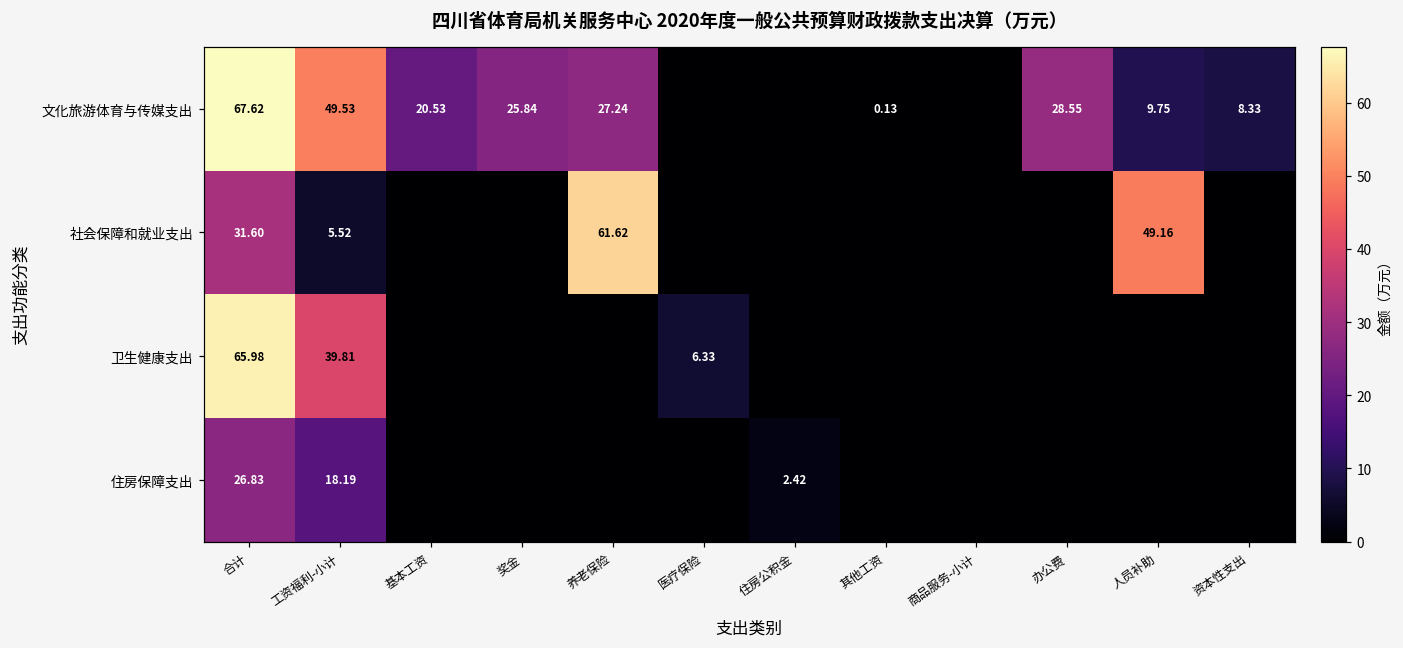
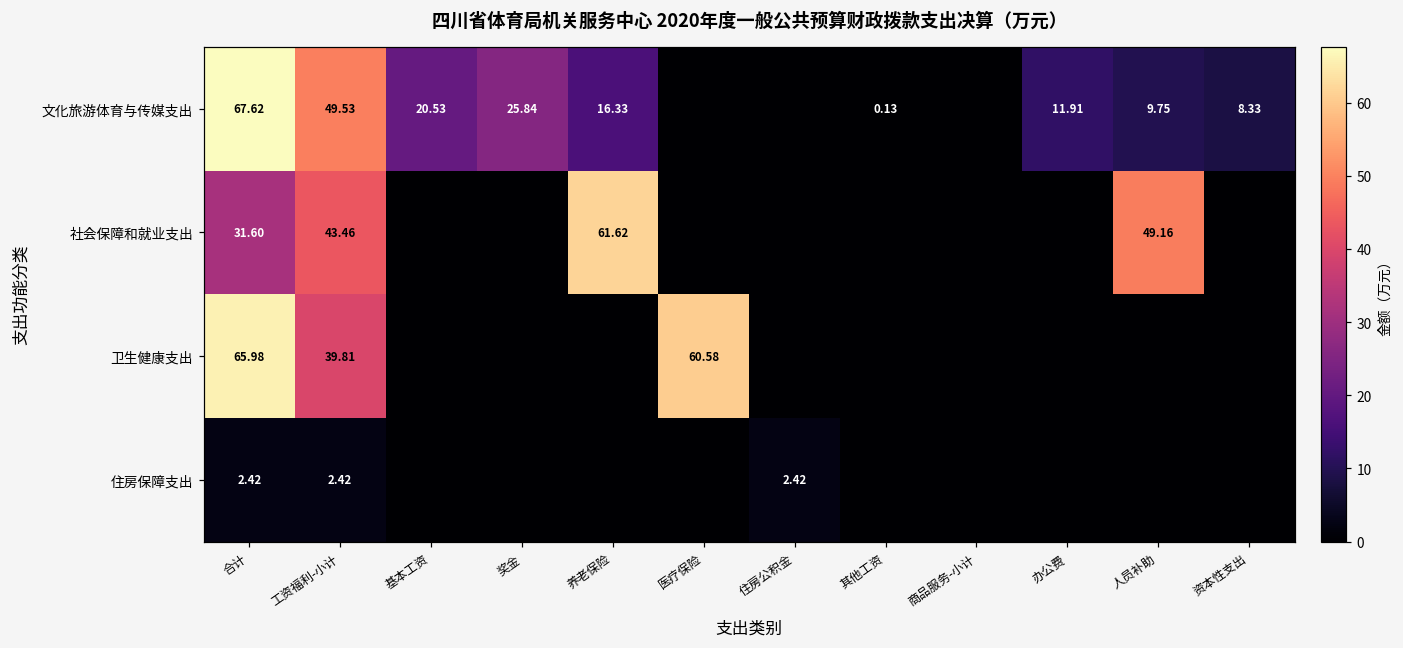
文化旅游体育与传媒支出, 养老保险: 27.24 -> 16.33
文化旅游体育与传媒支出, 办公费: 28.55 -> 11.91
社会保障和就业支出, 工资福利-小计: 5.52 -> 43.46
卫生健康支出, 医疗保险: 6.33 -> 60.58
住房保障支出, 合计: 26.83 -> 2.42
住房保障支出, 工资福利-小计: 18.19 -> 2.42
